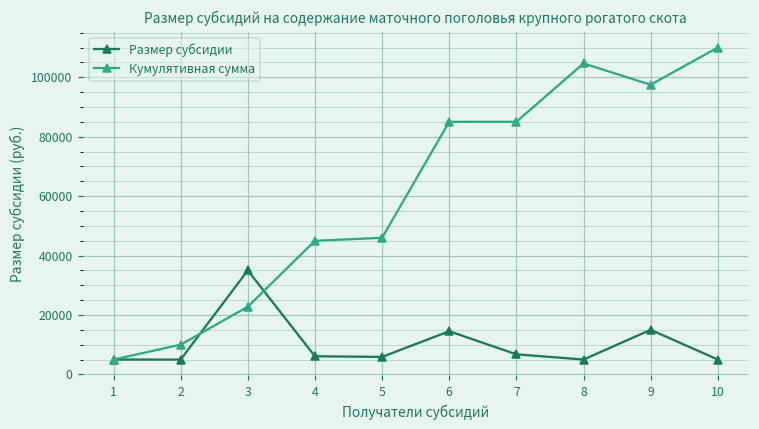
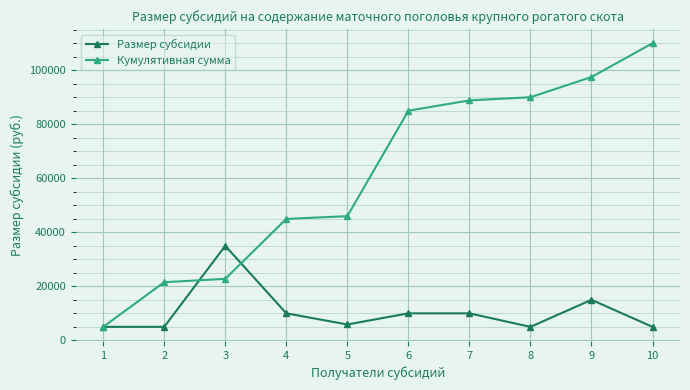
Кумулятивная сумма, 2: 10000 -> 22000
Размер субсидии, 4: 6000 -> 10000
Размер субсидии, 6: 15000 -> 10000
Размер субсидии, 7: 7000 -> 10000
Кумулятивная сумма, 7: 85000 -> 89000
Кумулятивная сумма, 8: 105000 -> 90000
